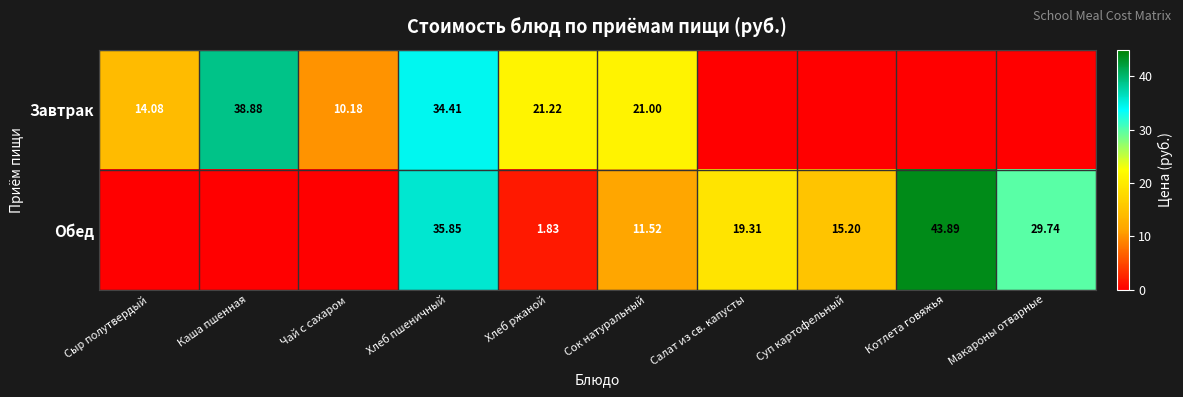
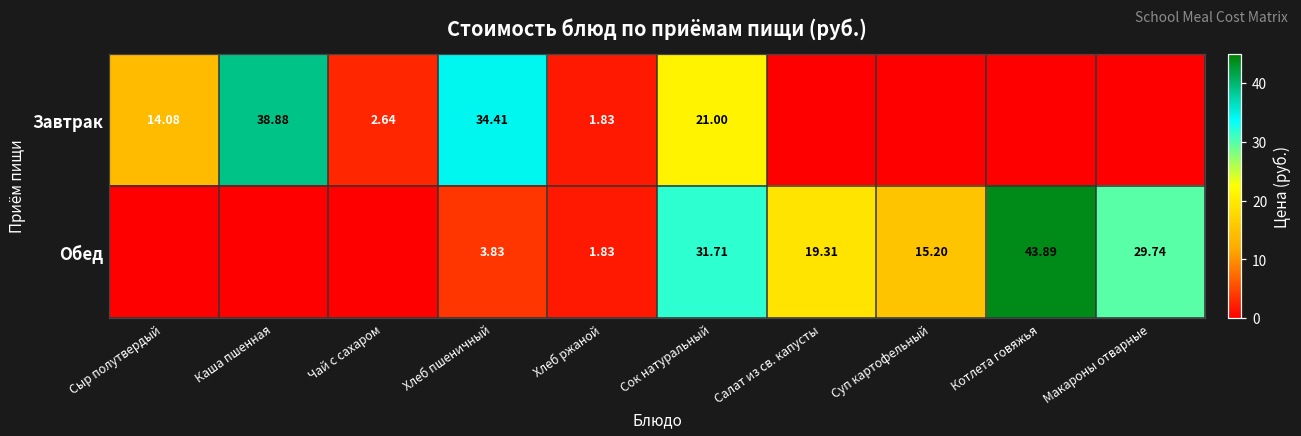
Завтрак, Чай с сахаром: 10.18 -> 2.64
Завтрак, Хлеб ржаной: 21.22 -> 1.83
Обед, Хлеб пшеничный: 35.85 -> 3.83
Обед, Сок натуральный: 11.52 -> 31.71
